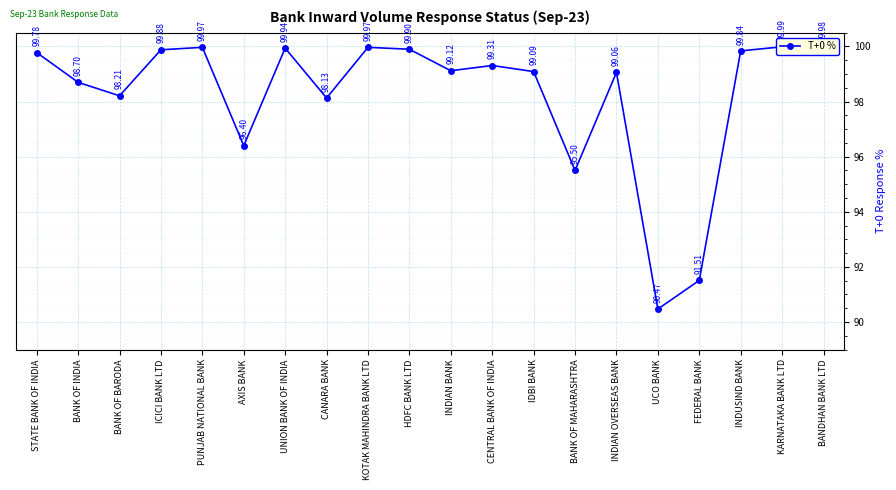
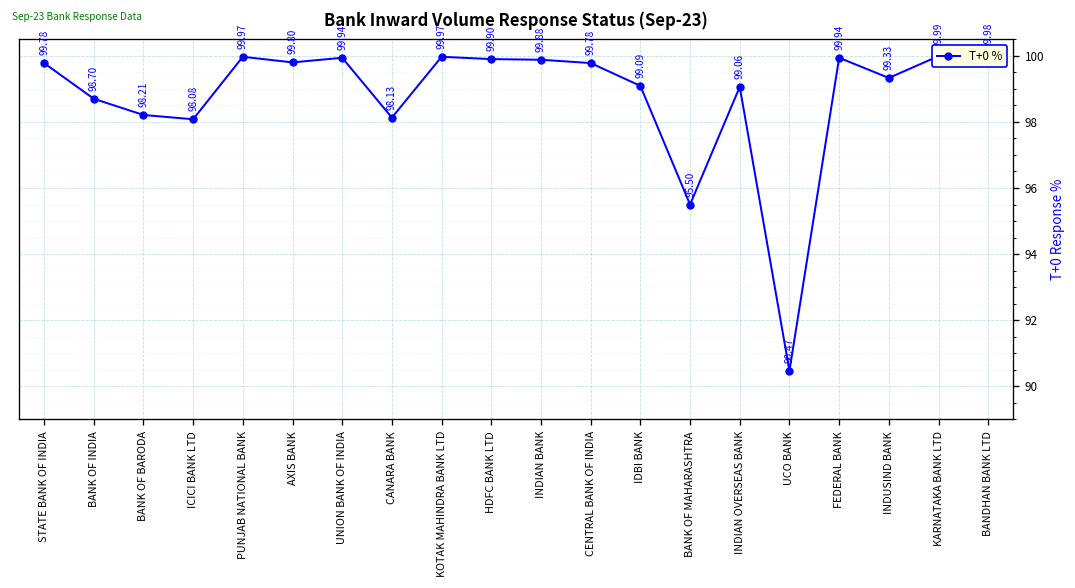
ICICI BANK LTD: 99.88 -> 98.08
AXIS BANK: 96.40 -> 99.80
INDIAN BANK: 99.12 -> 99.88
CENTRAL BANK OF INDIA: 99.31 -> 99.78
FEDERAL BANK: 91.51 -> 99.94
INDUSIND BANK: 99.84 -> 99.33
